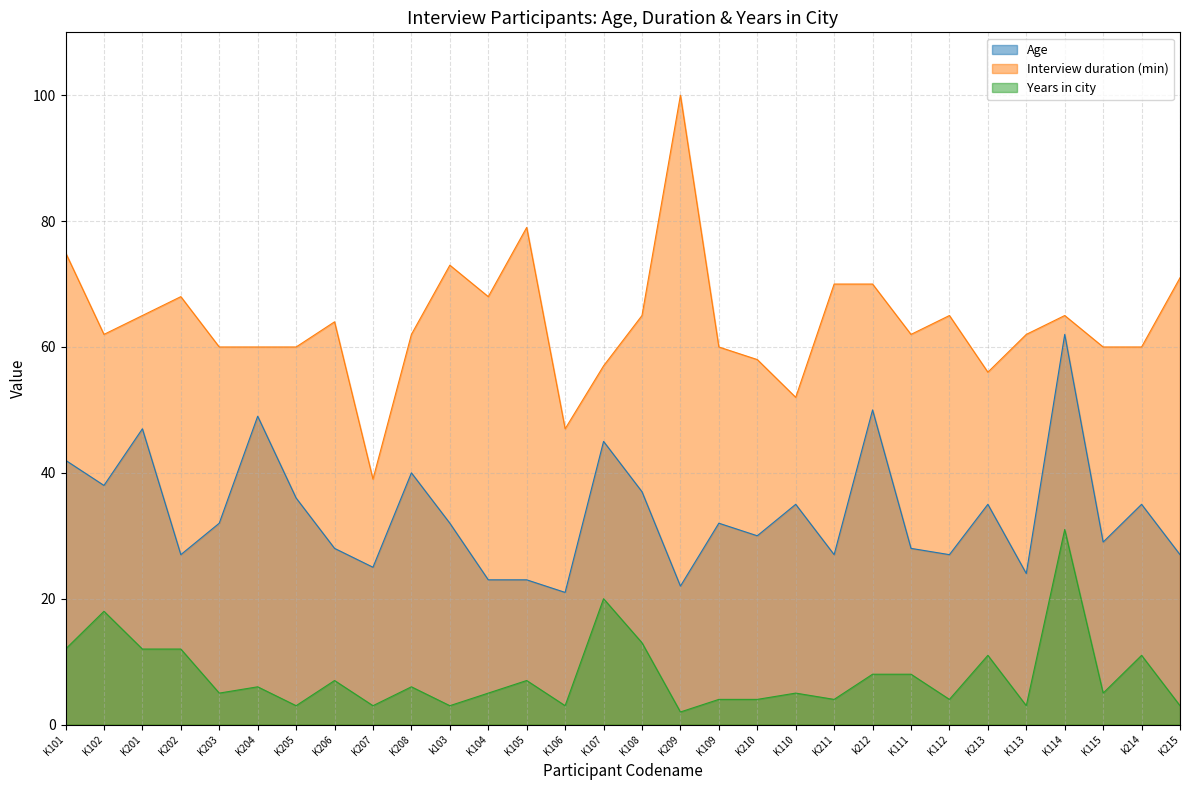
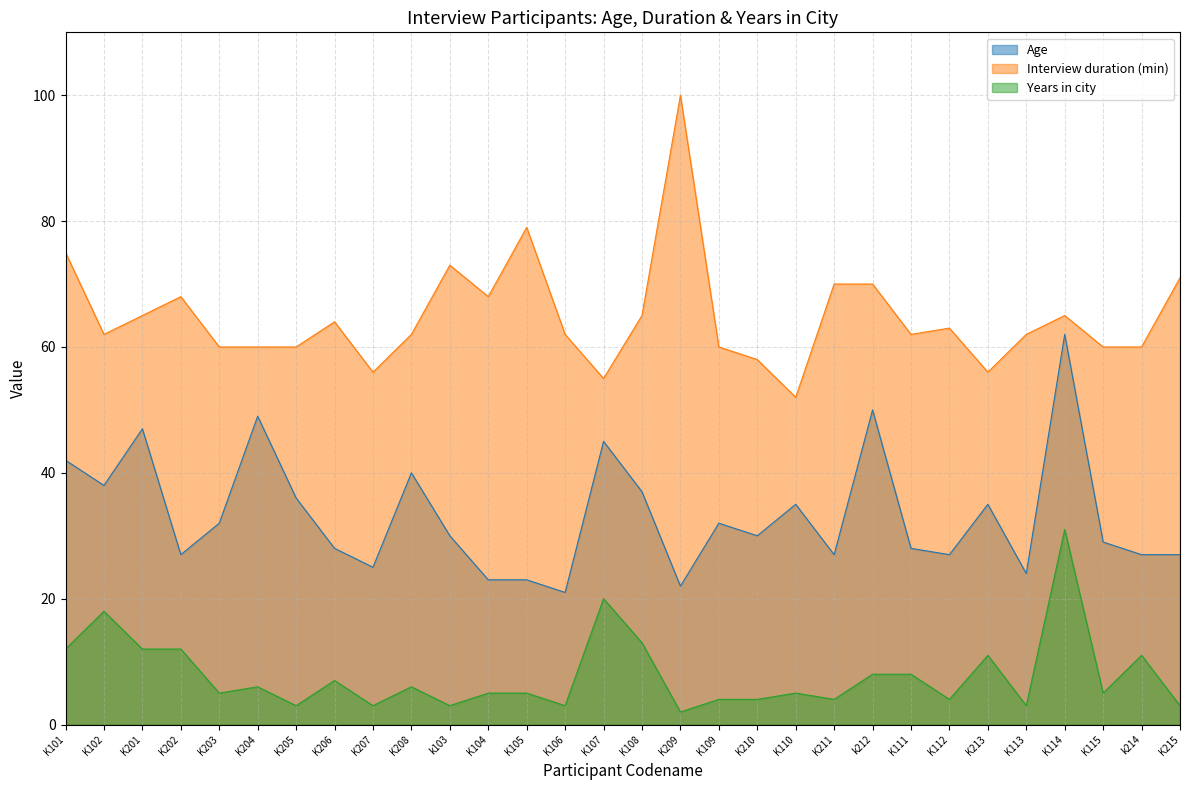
Interview duration (min), K207: 39 -> 56
Age, k103: 32 -> 30
Years in city, K105: 7 -> 5
Interview duration (min), K106: 47 -> 62
Interview duration (min), K107: 57 -> 55
Interview duration (min), K112: 65 -> 63
Age, k214: 35 -> 27
